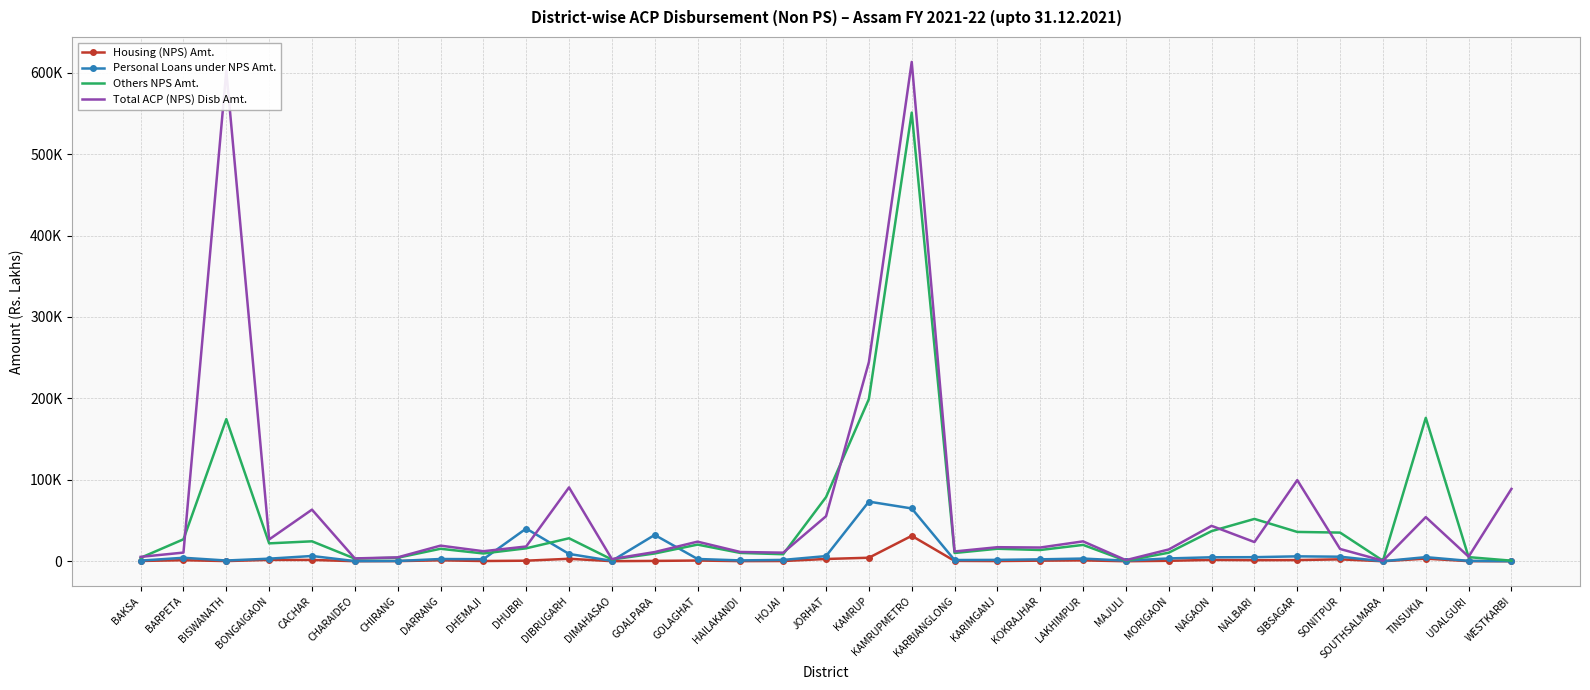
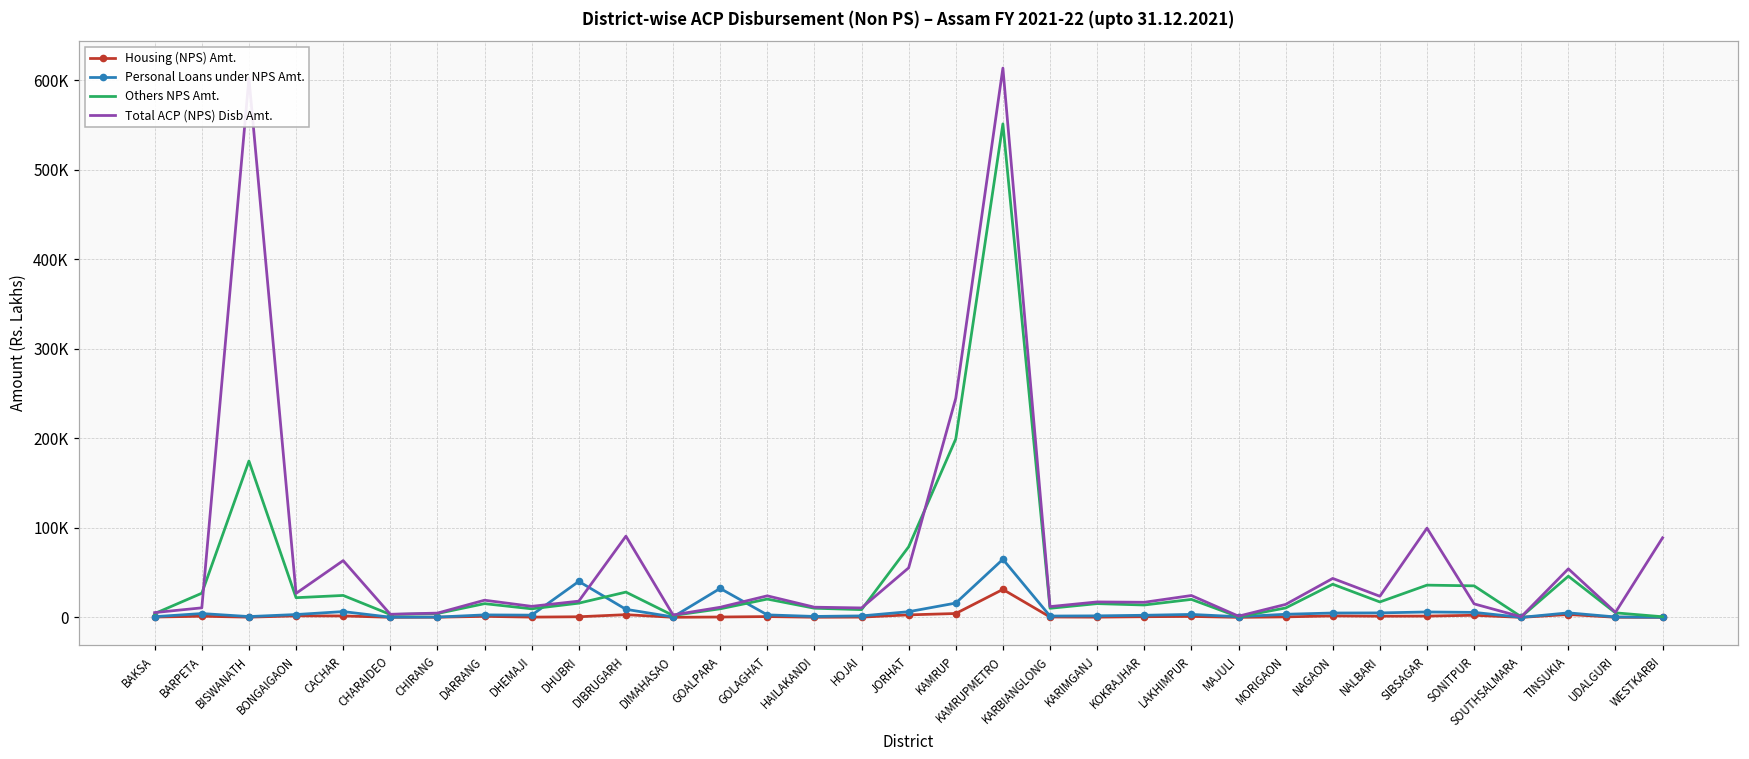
Personal Loans under NPS Amt., KAMRUP: 70000 -> 20000
Others NPS Amt., NALBARI: 50000 -> 20000
Others NPS Amt., TINSUKIA: 180000 -> 50000
